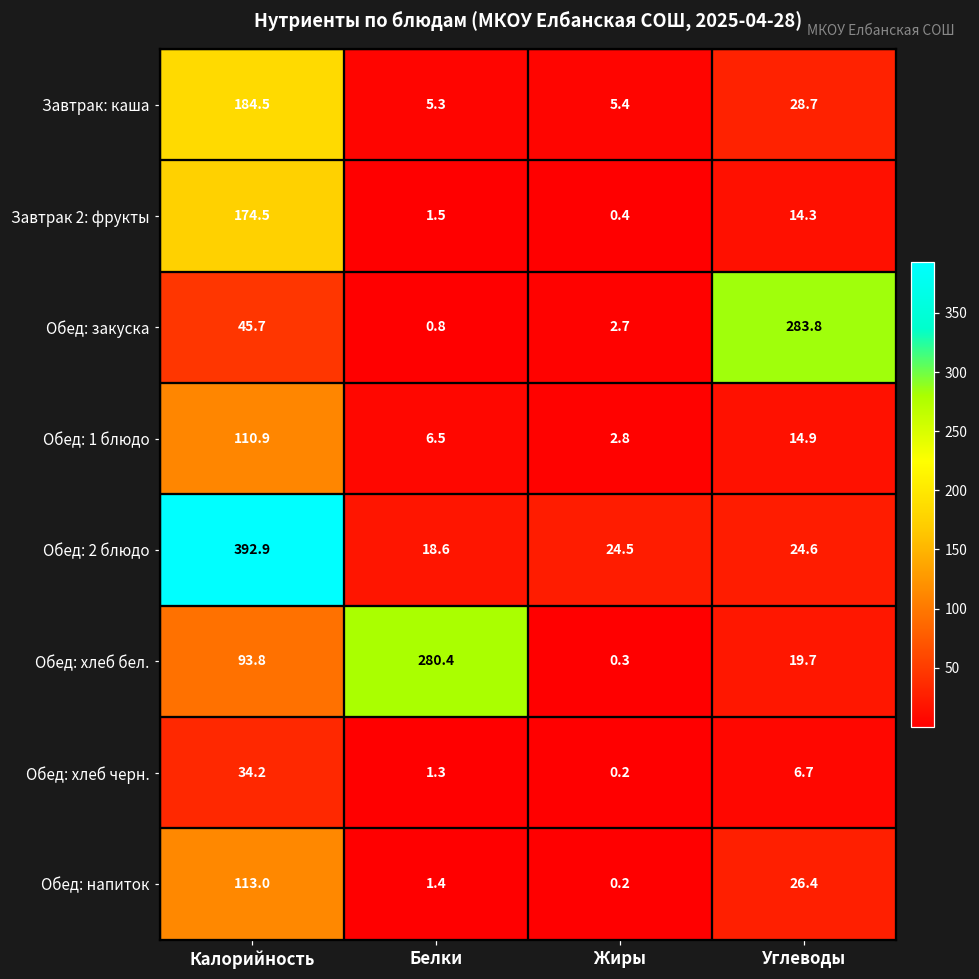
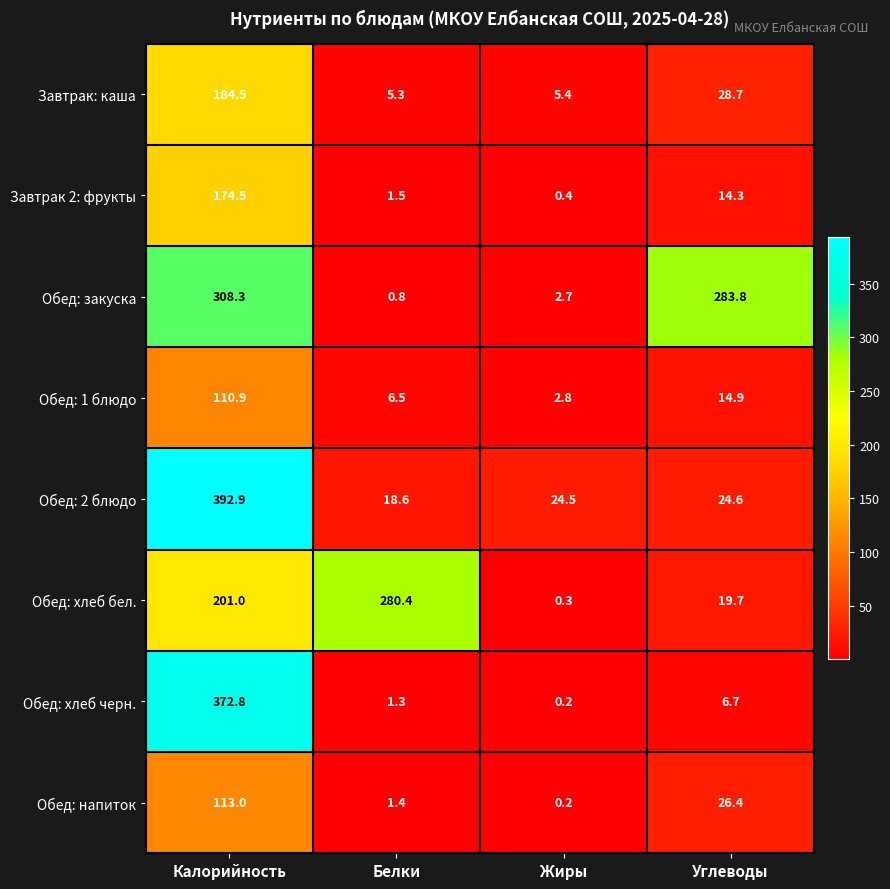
Обед: закуска, Калорийность: 45.7 -> 308.3
Обед: хлеб бел., Калорийность: 93.8 -> 201.0
Обед: хлеб черн., Калорийность: 34.2 -> 372.8
